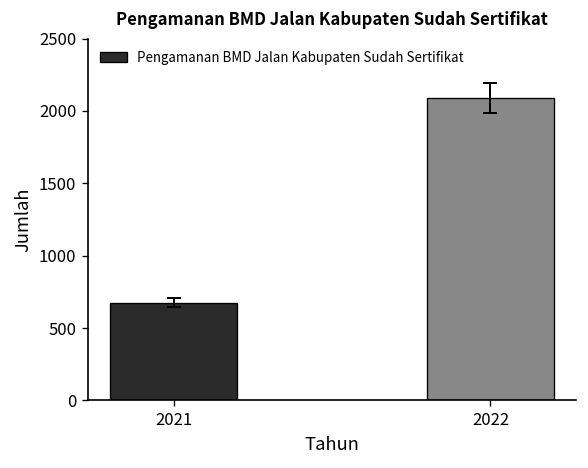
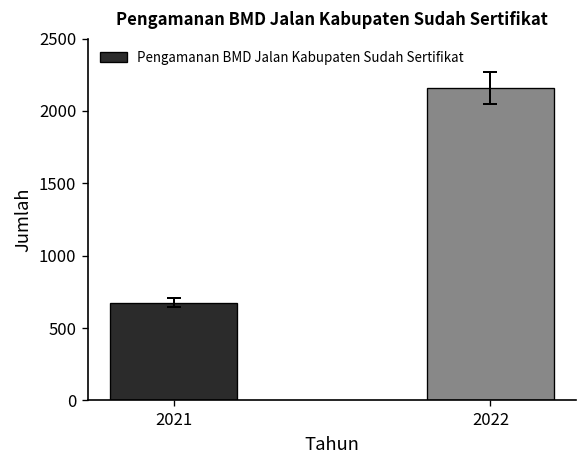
Pengamanan BMD Jalan Kabupaten Sudah Sertifikat, 2022: 2090 -> 2160
